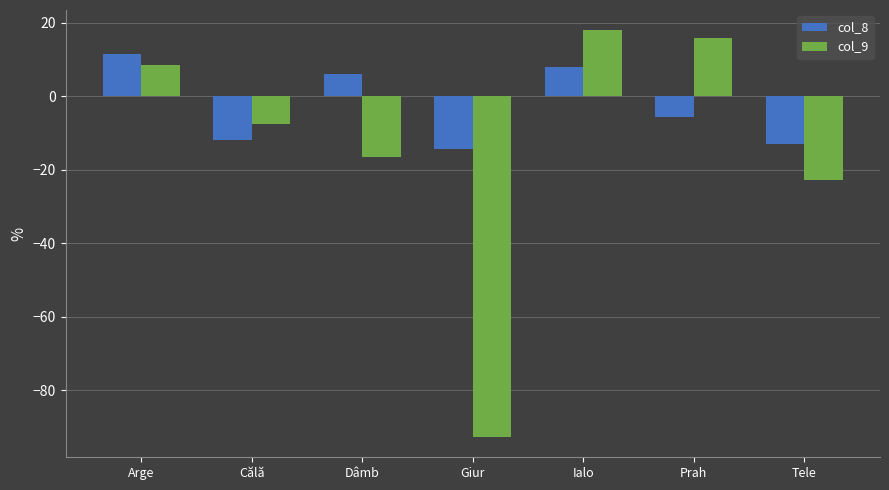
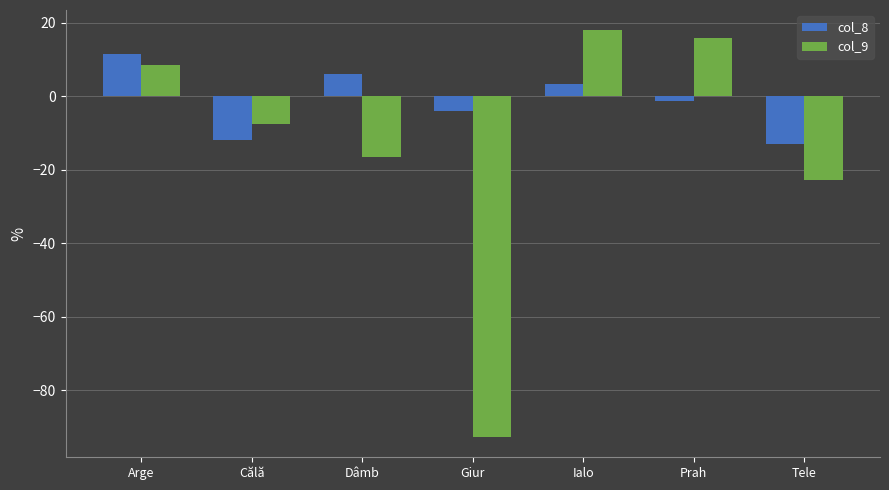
col_8, Giur: -14 -> -4
col_8, Ialo: 8 -> 3
col_8, Prah: -6 -> -1
